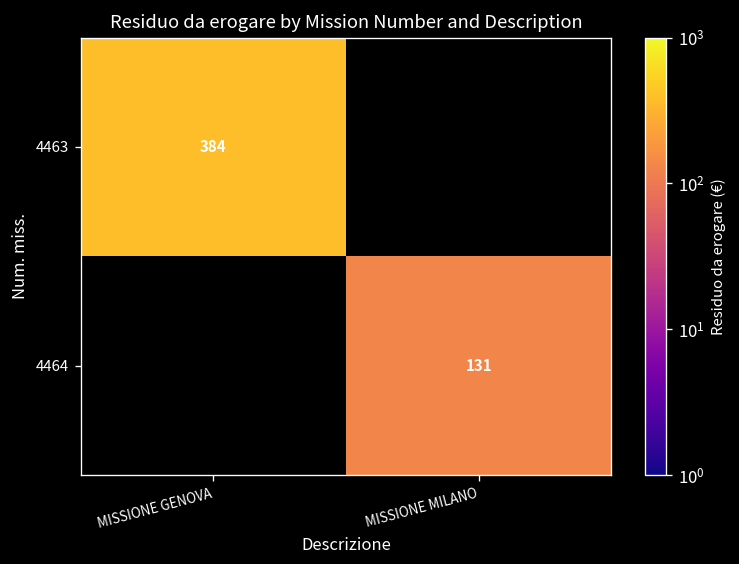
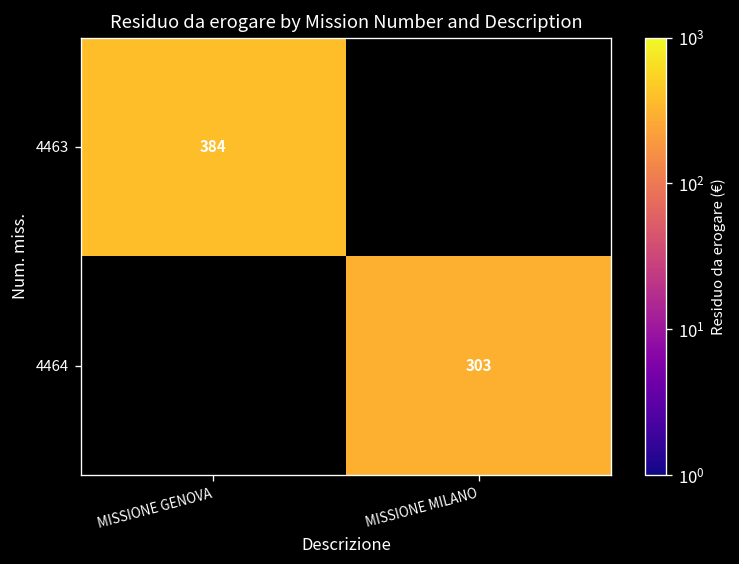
4464, MISSIONE MILANO: 131 -> 303
